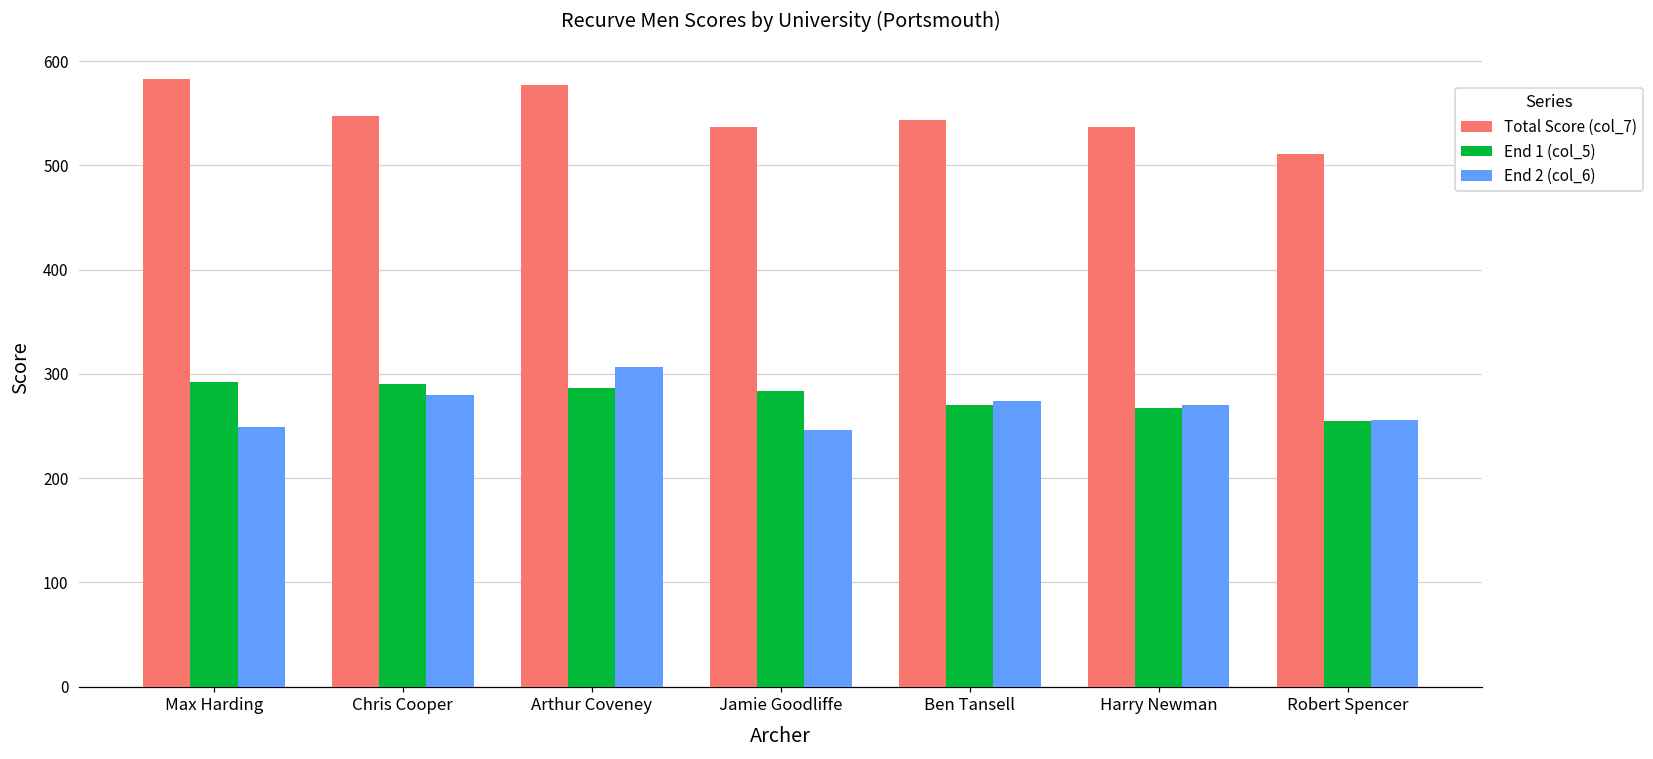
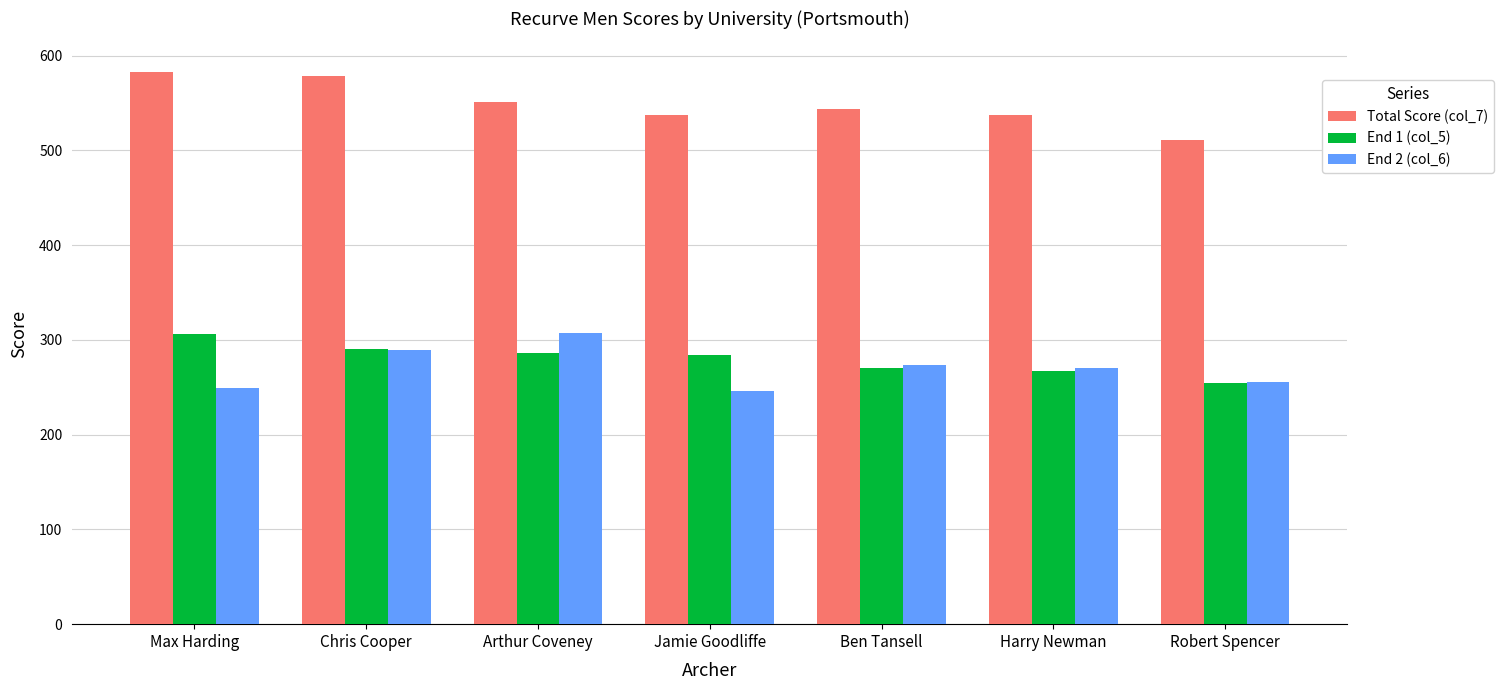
End 1 (col_5), Max Harding: 290 -> 310
Total Score (col_7), Chris Cooper: 550 -> 580
End 2 (col_6), Chris Cooper: 280 -> 290
Total Score (col_7), Arthur Coveney: 580 -> 550
